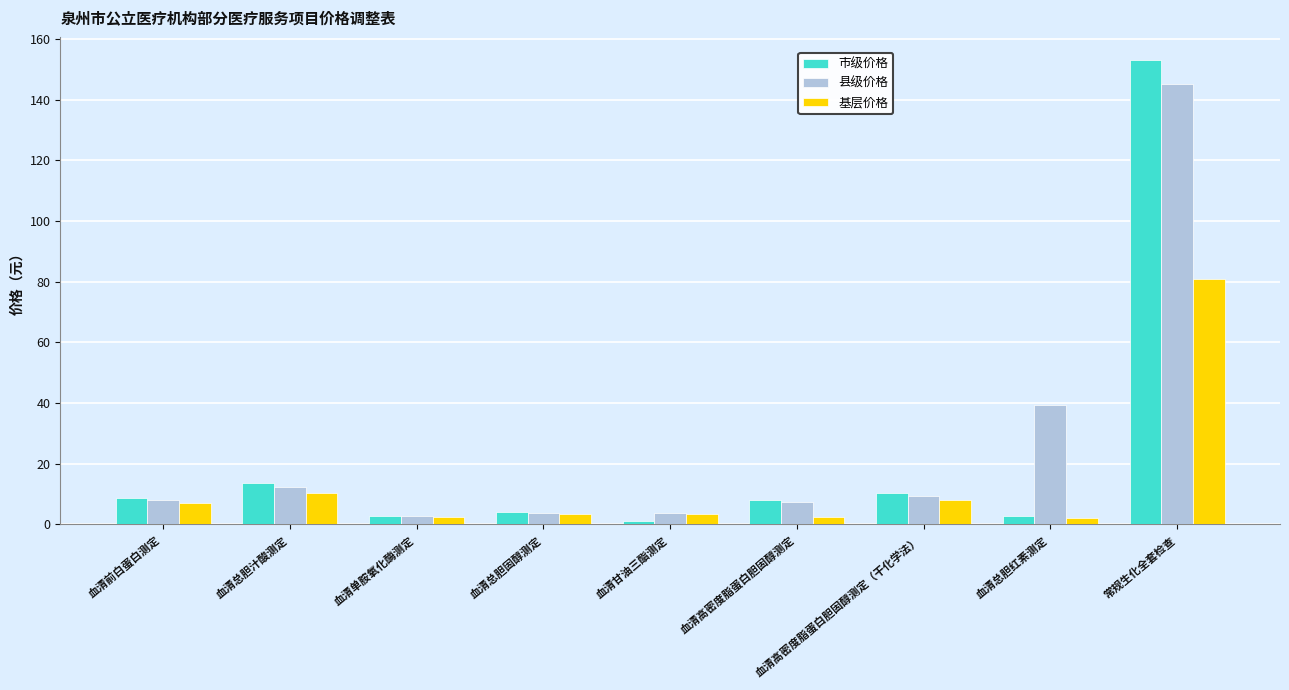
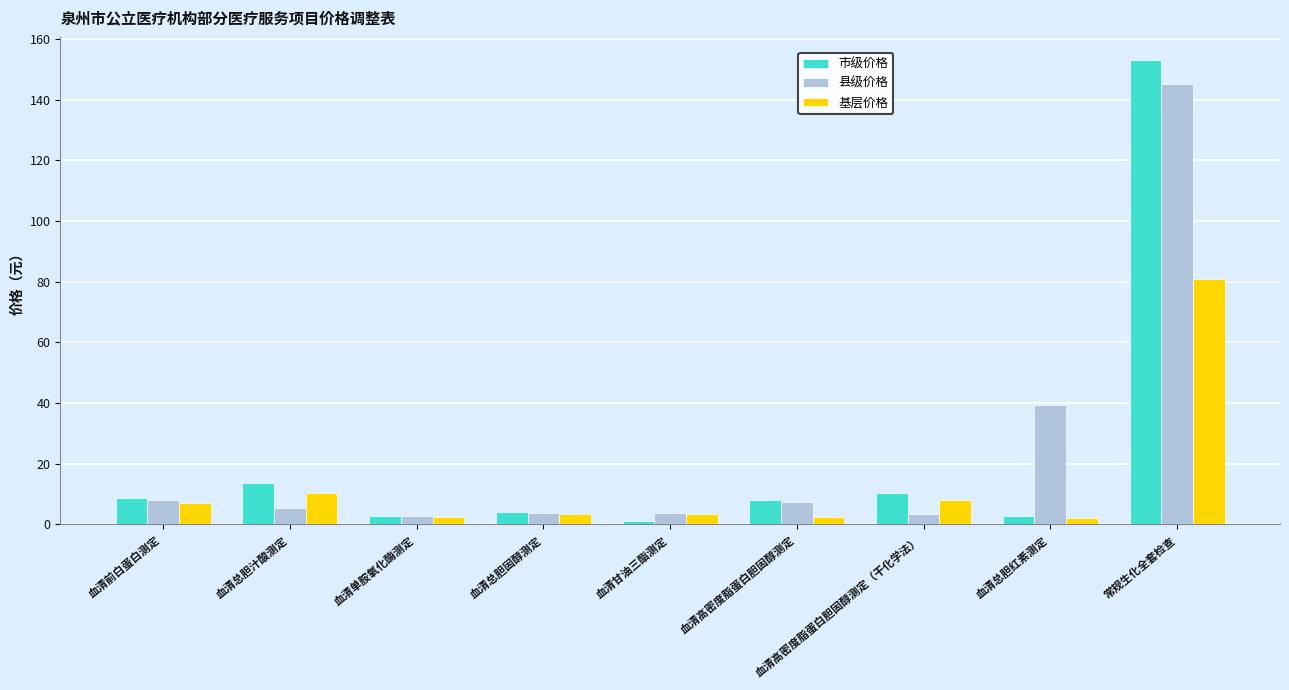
县级价格, 血清总胆汁酸测定: 13 -> 6
县级价格, 血清高密度脂蛋白胆固醇测定（干化学法）: 10 -> 4
